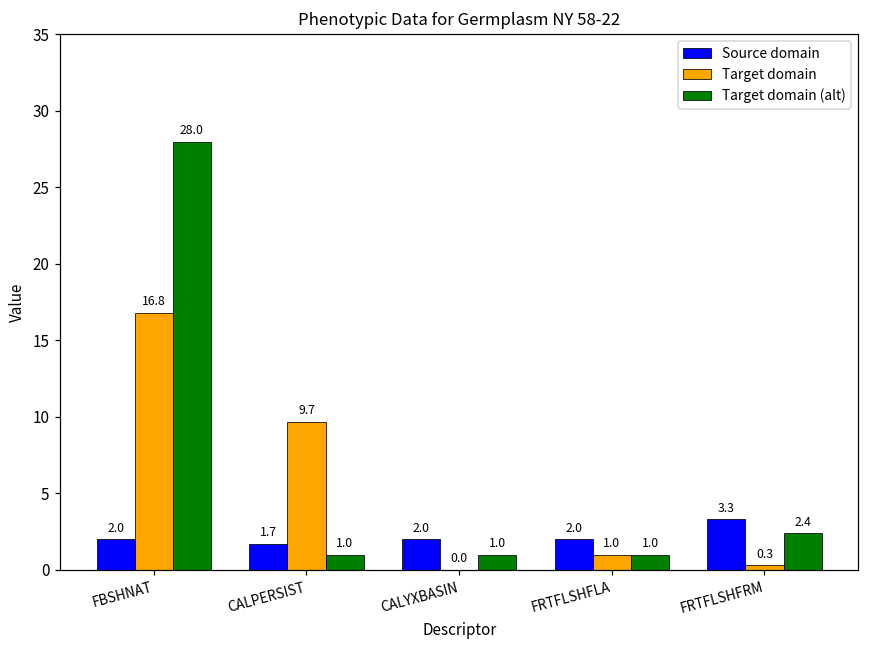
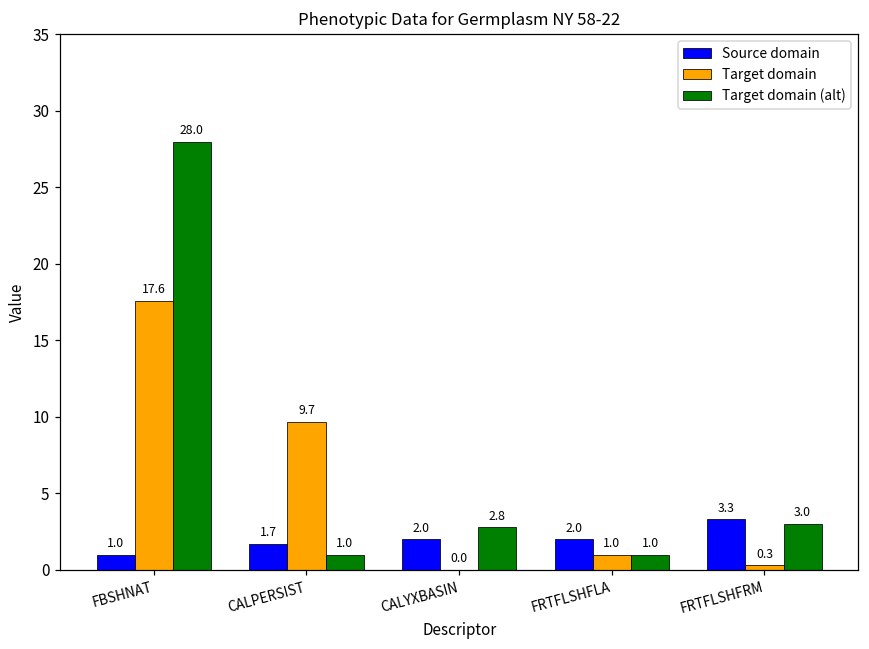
Source domain, FBSHNAT: 2.0 -> 1.0
Target domain, FBSHNAT: 16.8 -> 17.6
Target domain (alt), CALYXBASIN: 1.0 -> 2.8
Target domain (alt), FRTFLSHFRM: 2.4 -> 3.0
